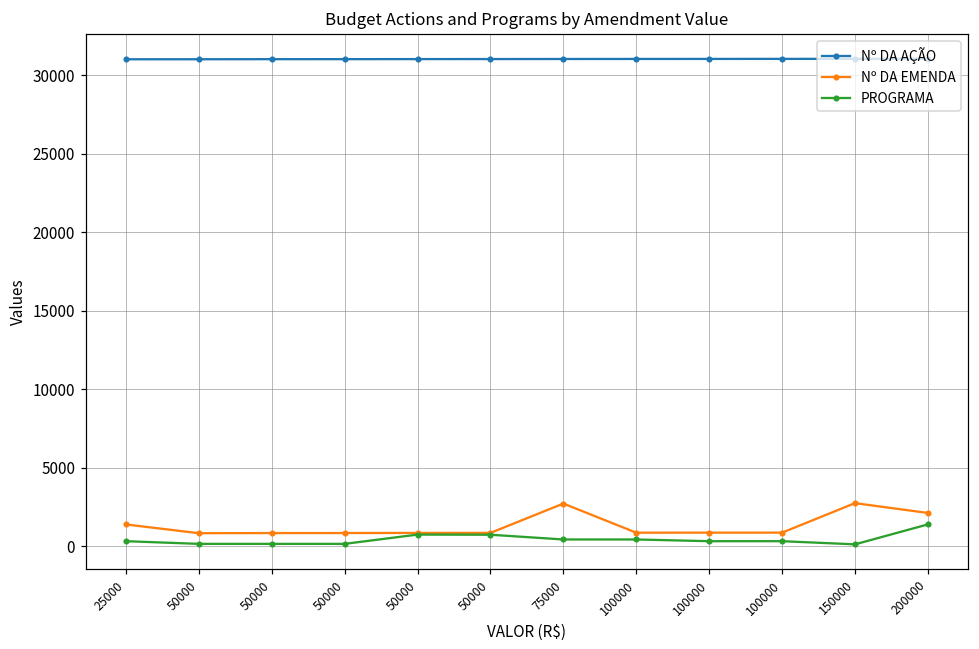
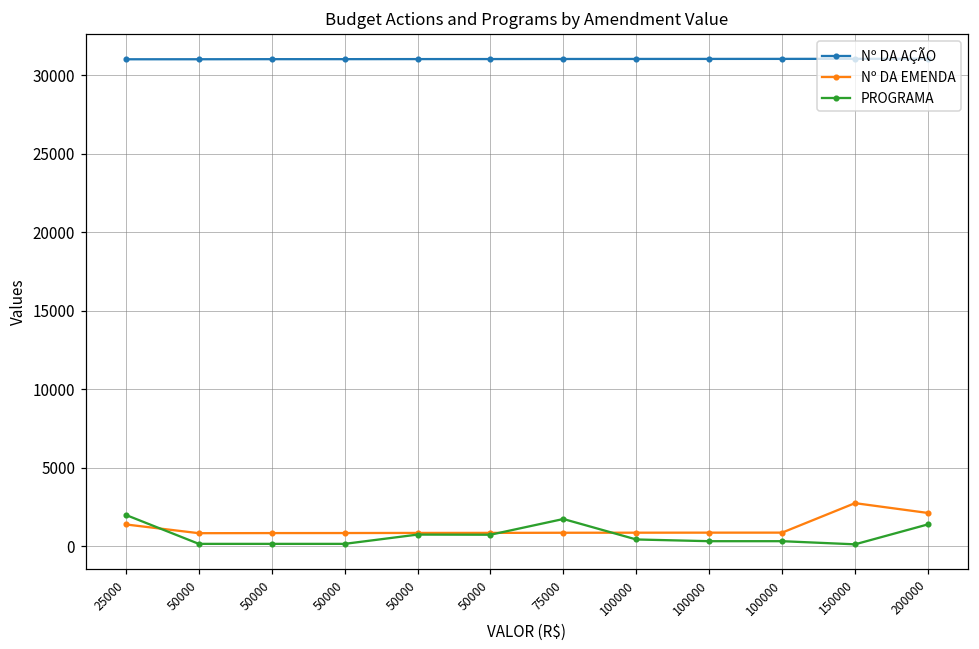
PROGRAMA, 25000: 300 -> 2000
Nº DA EMENDA, 75000: 2700 -> 800
PROGRAMA, 75000: 400 -> 1700
